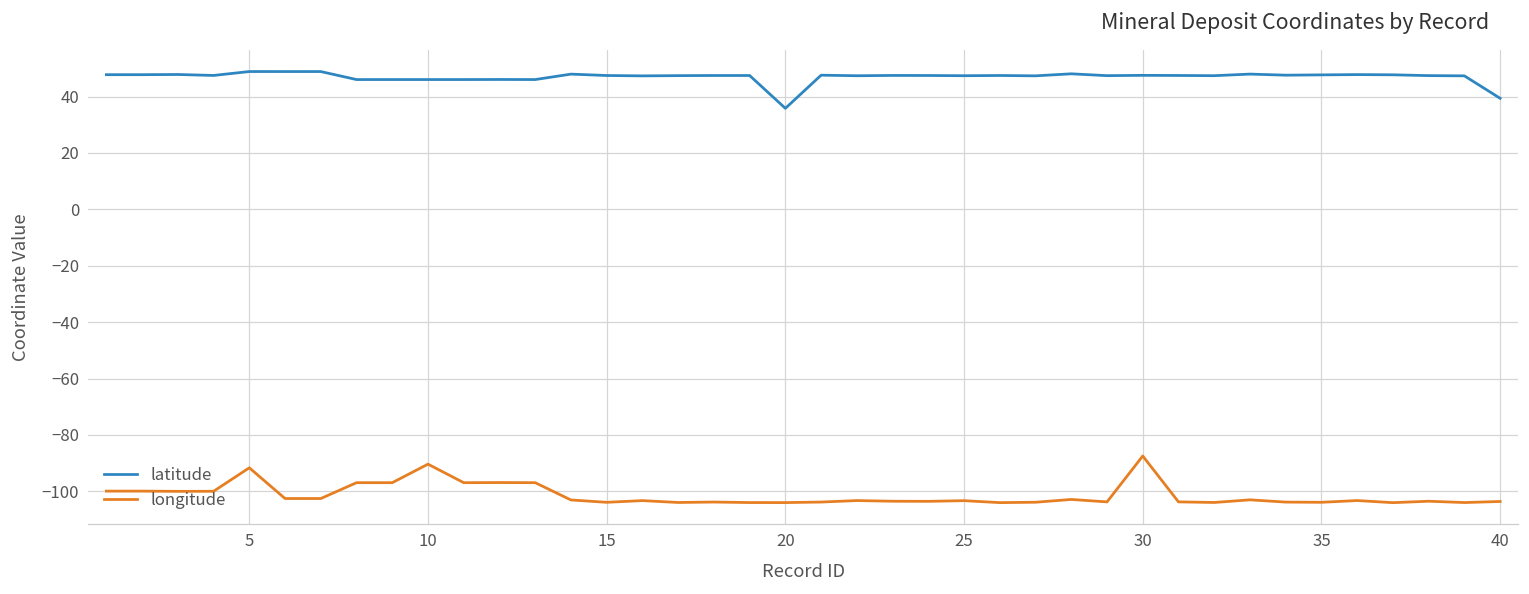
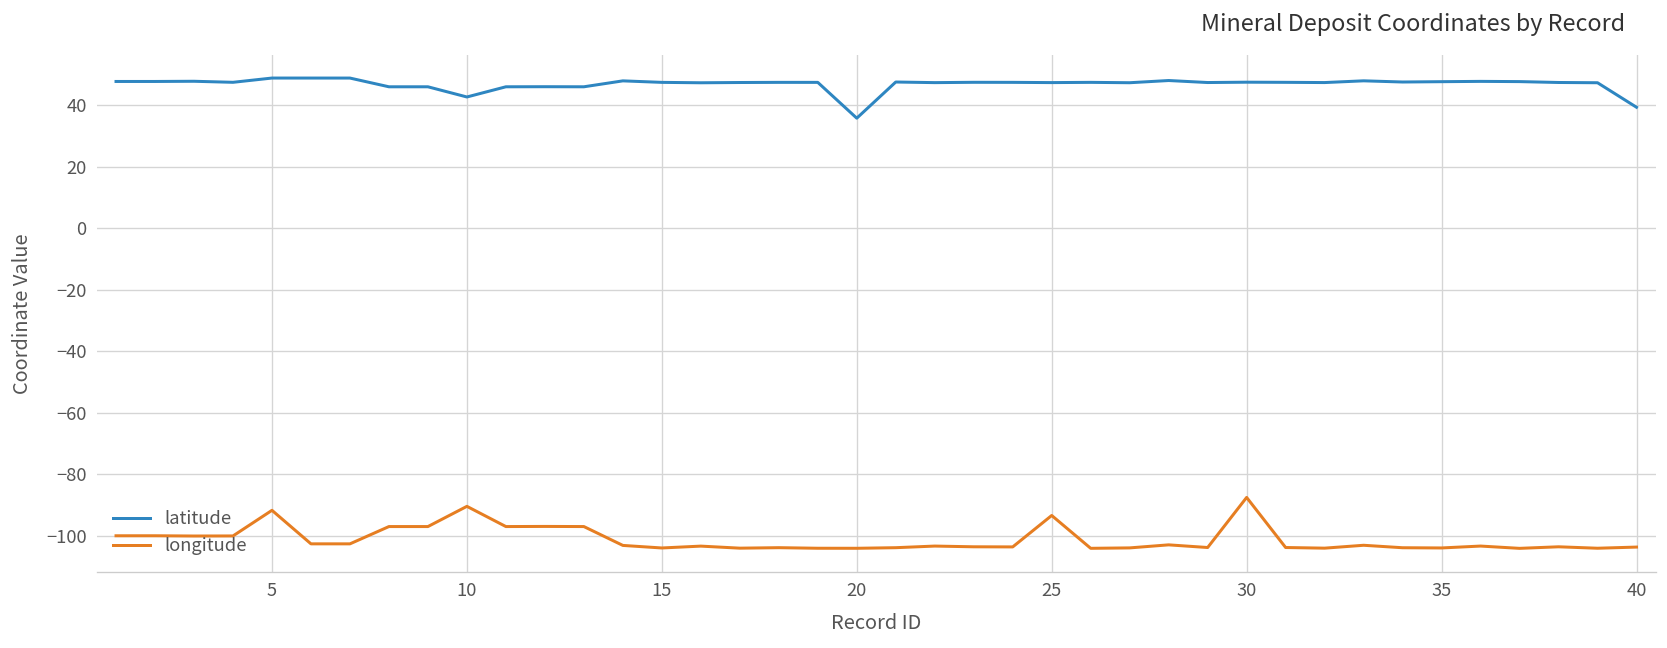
latitude, 10: 46 -> 43
longitude, 25: -103 -> -93
